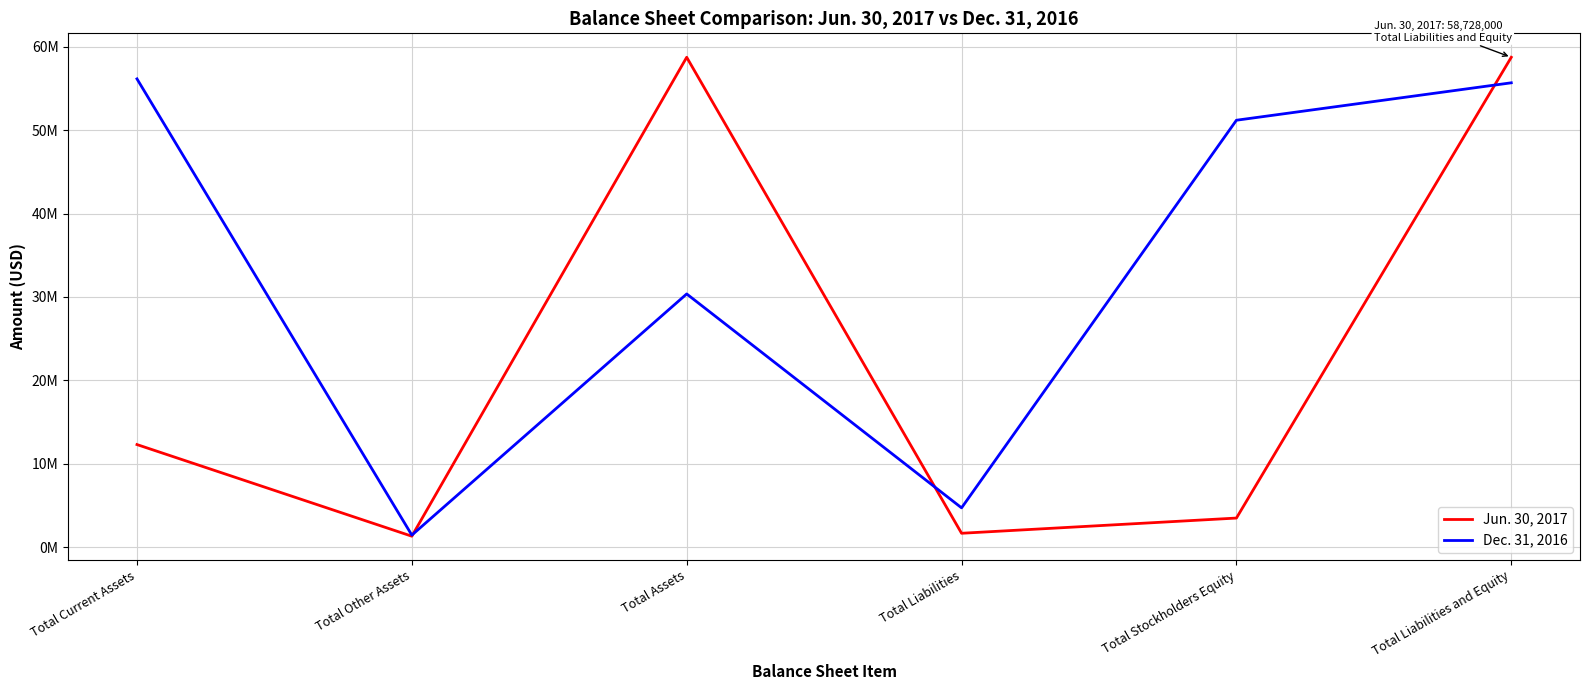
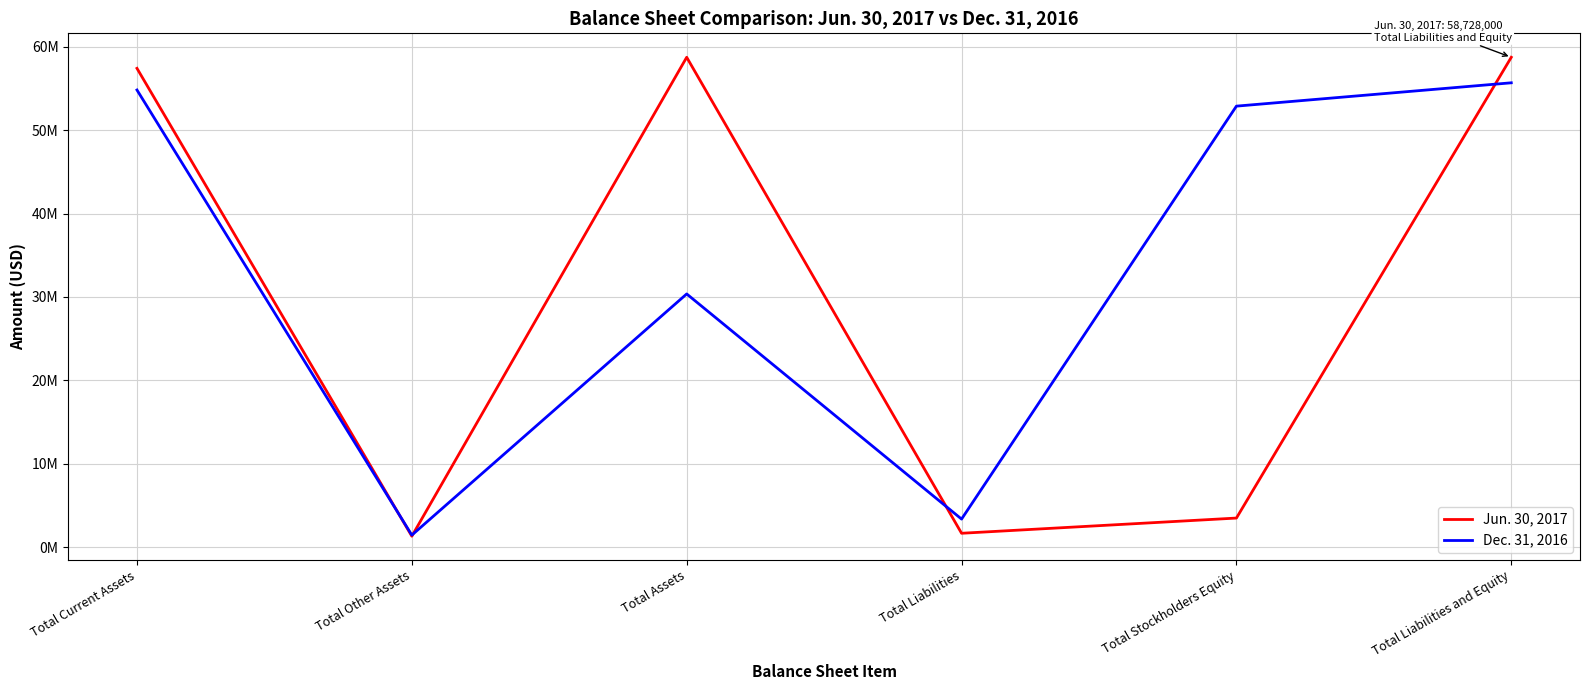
Jun. 30, 2017, Total Current Assets: 12000000 -> 57000000
Dec. 31, 2016, Total Current Assets: 56000000 -> 55000000
Dec. 31, 2016, Total Liabilities: 5000000 -> 3000000
Dec. 31, 2016, Total Stockholders Equity: 51000000 -> 53000000
